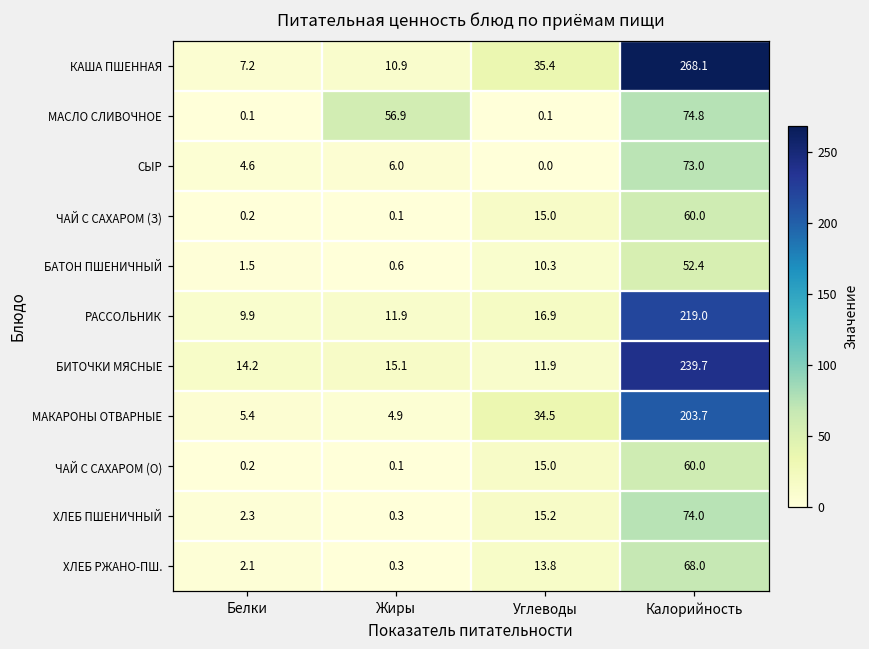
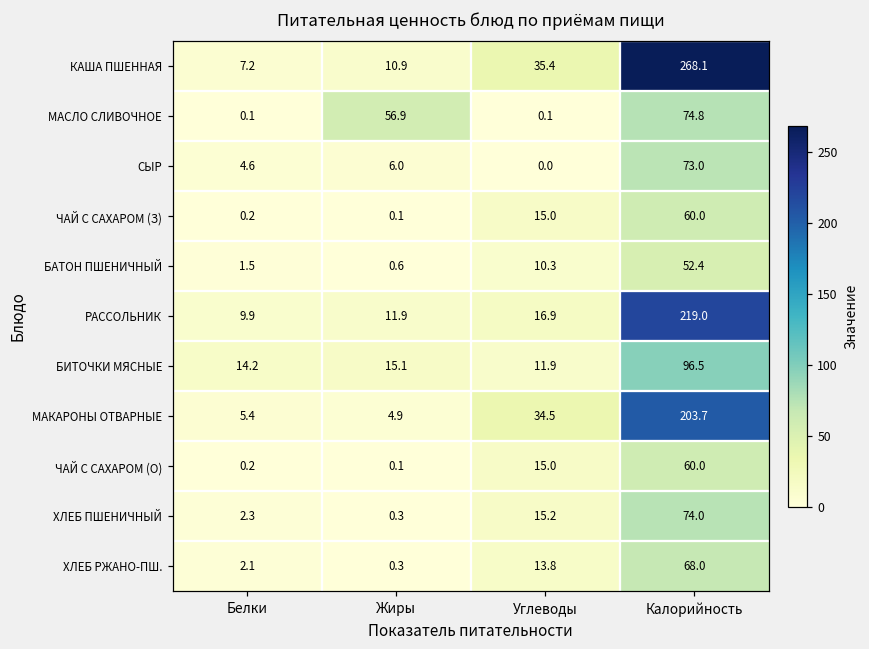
БИТОЧКИ МЯСНЫЕ, Калорийность: 239.7 -> 96.5
